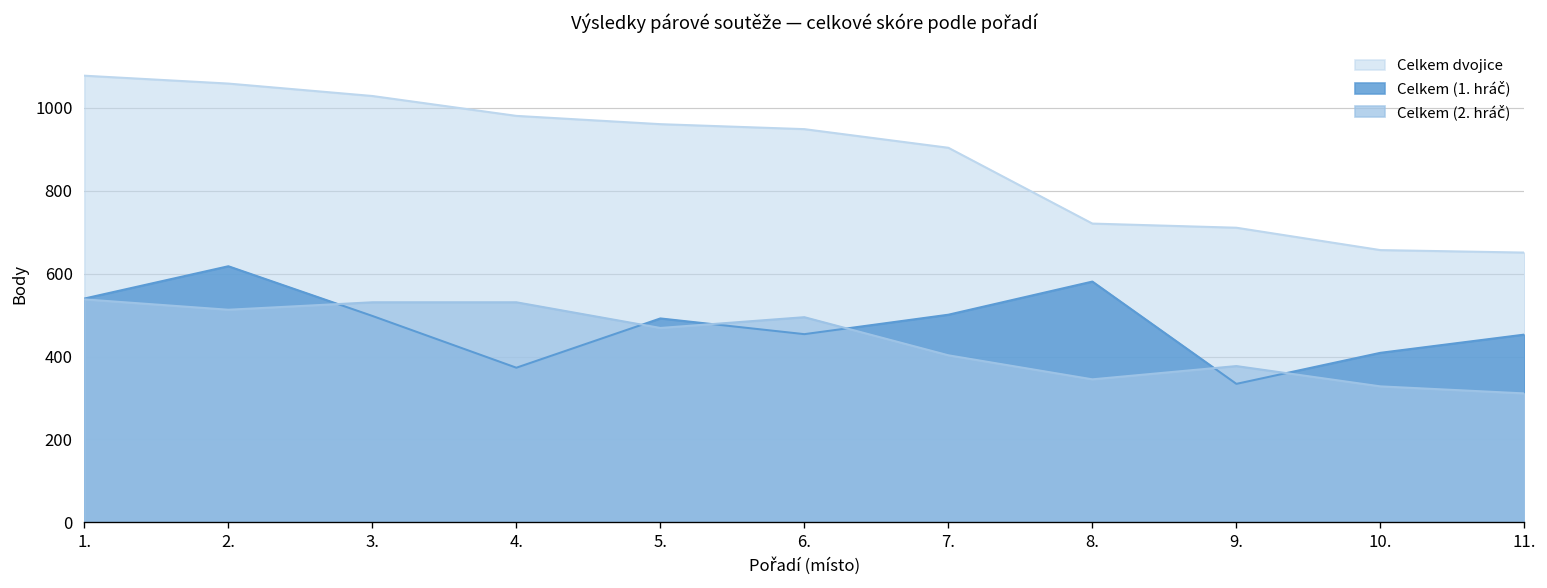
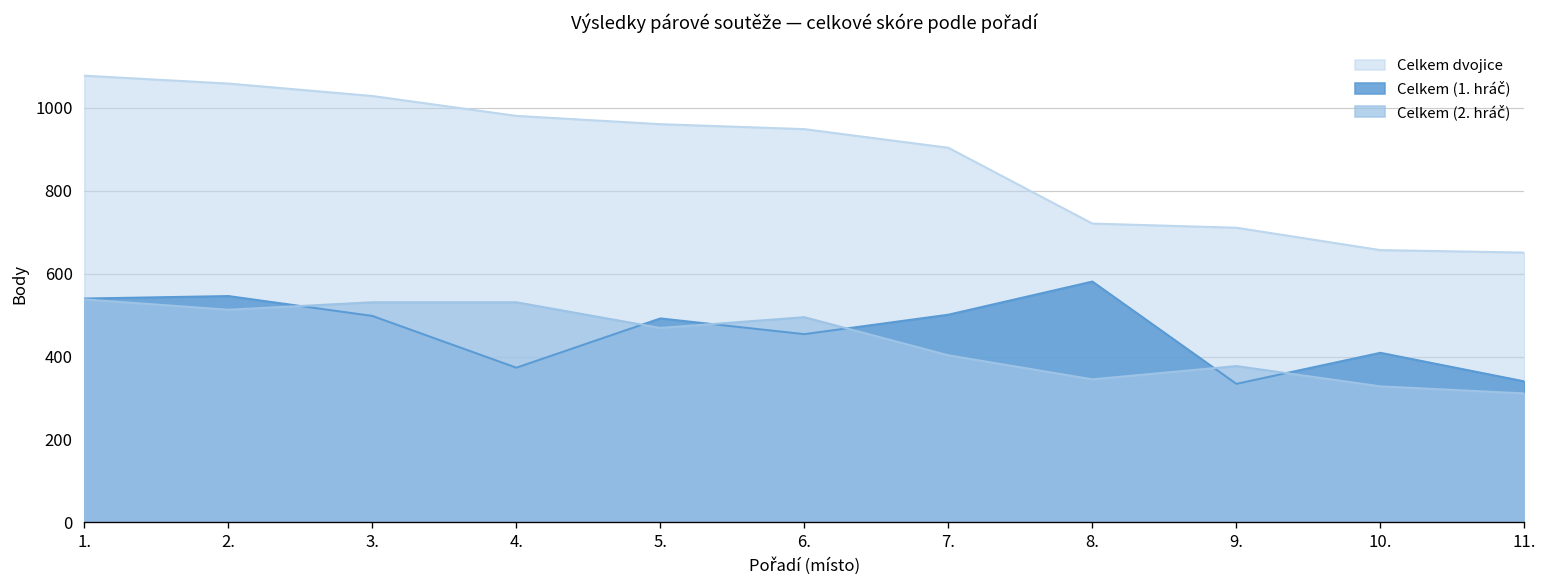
Celkem (1. hráč), 2.: 620 -> 550
Celkem (1. hráč), 11.: 450 -> 340
